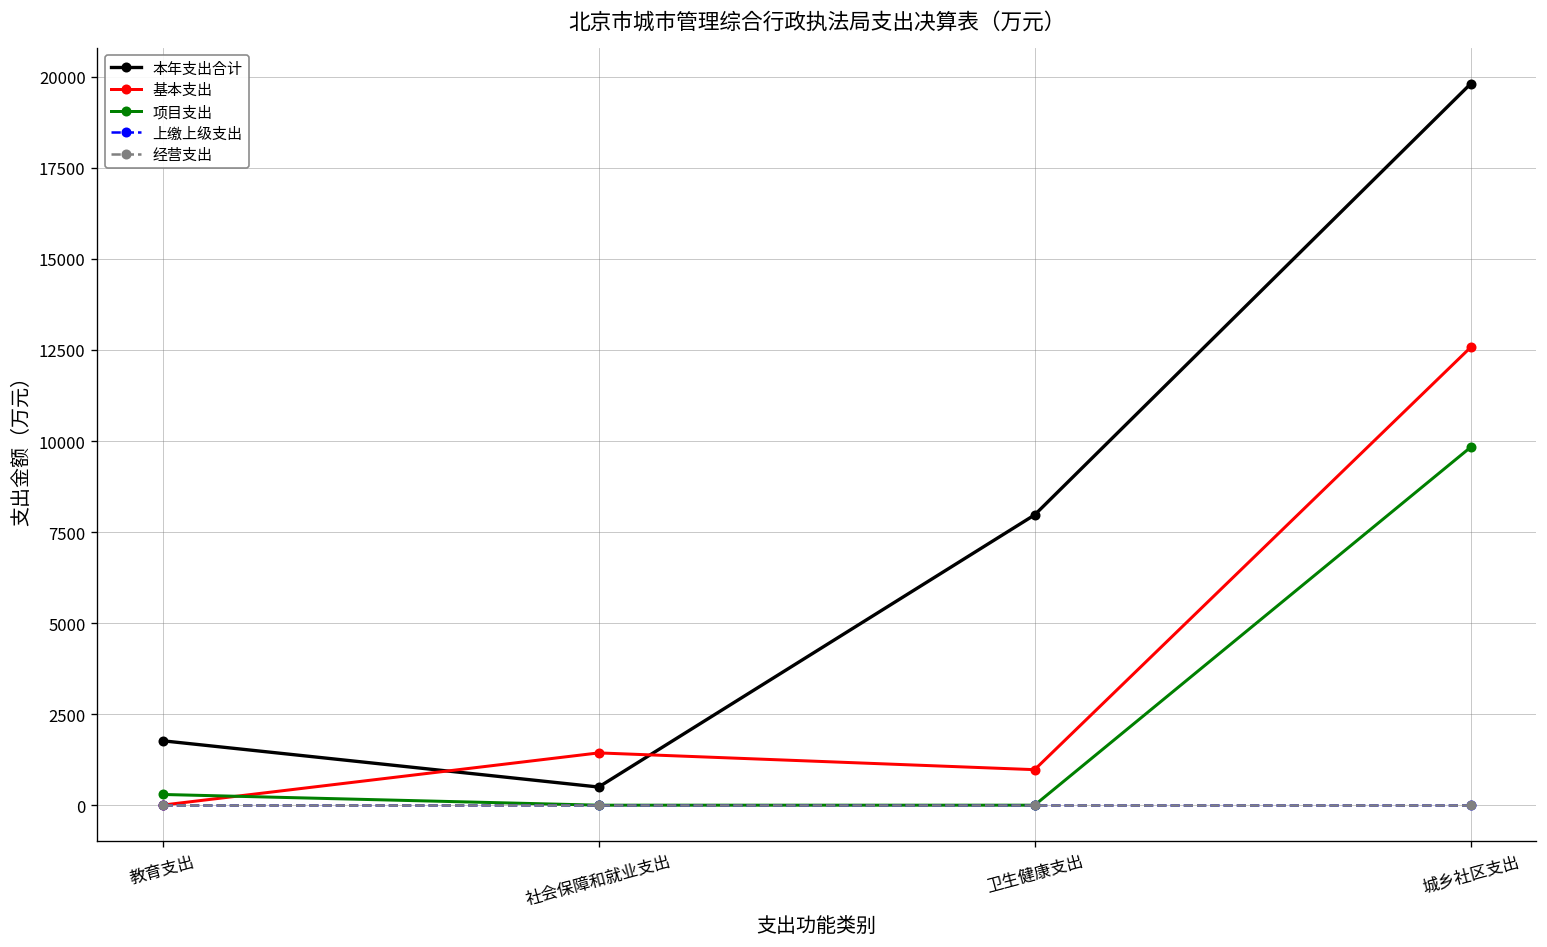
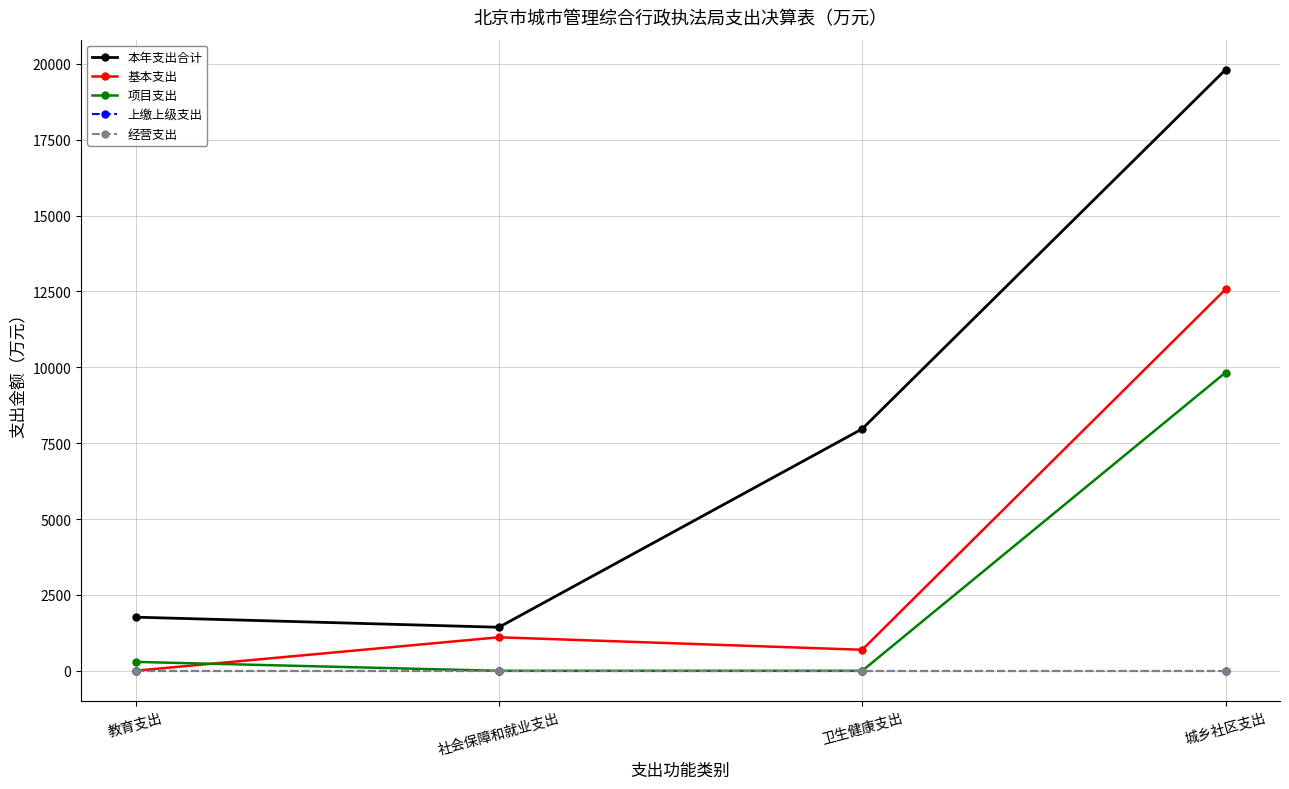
本年支出合计, 社会保障和就业支出: 500 -> 1400
基本支出, 社会保障和就业支出: 1400 -> 1100
基本支出, 卫生健康支出: 1000 -> 700
